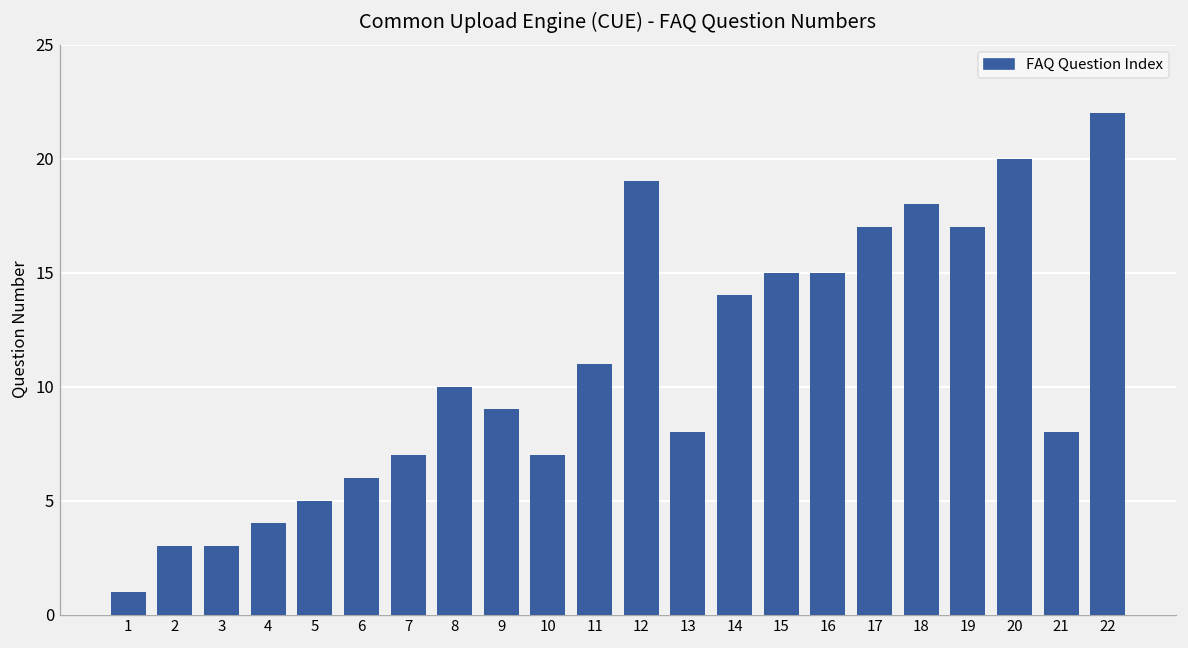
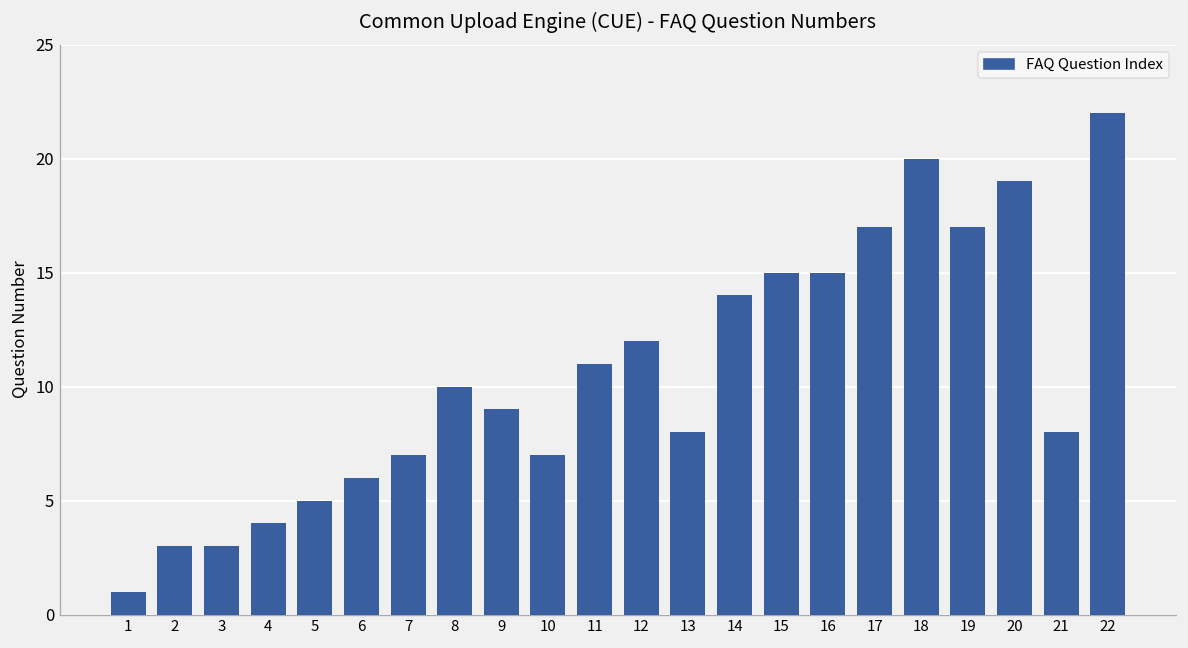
12: 19 -> 12
18: 18 -> 20
20: 20 -> 19
